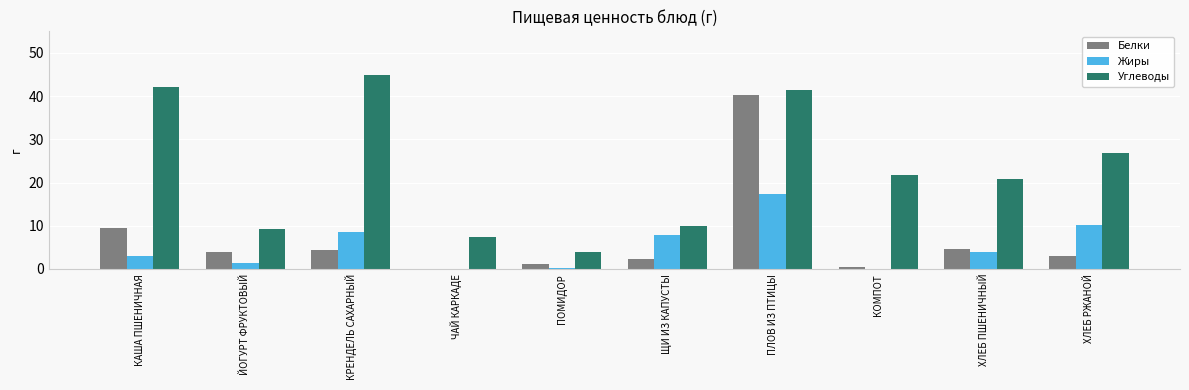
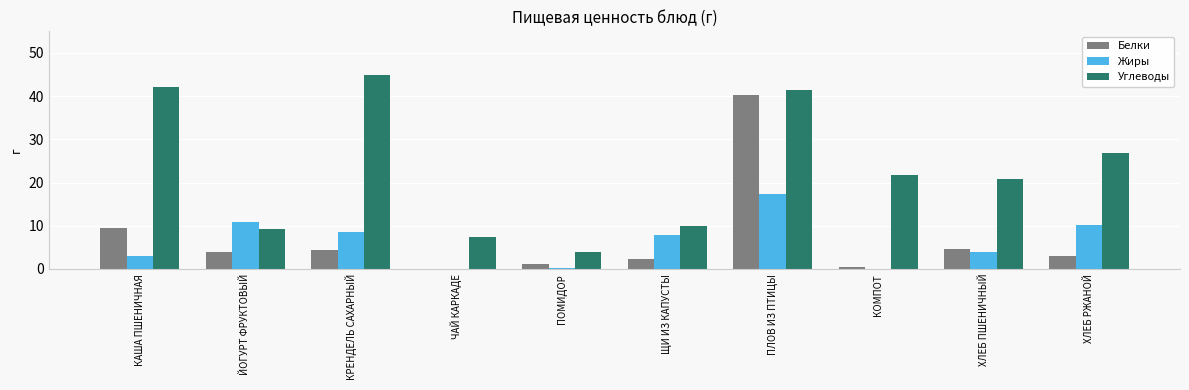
Жиры, ЙОГУРТ ФРУКТОВЫЙ: 1 -> 11
